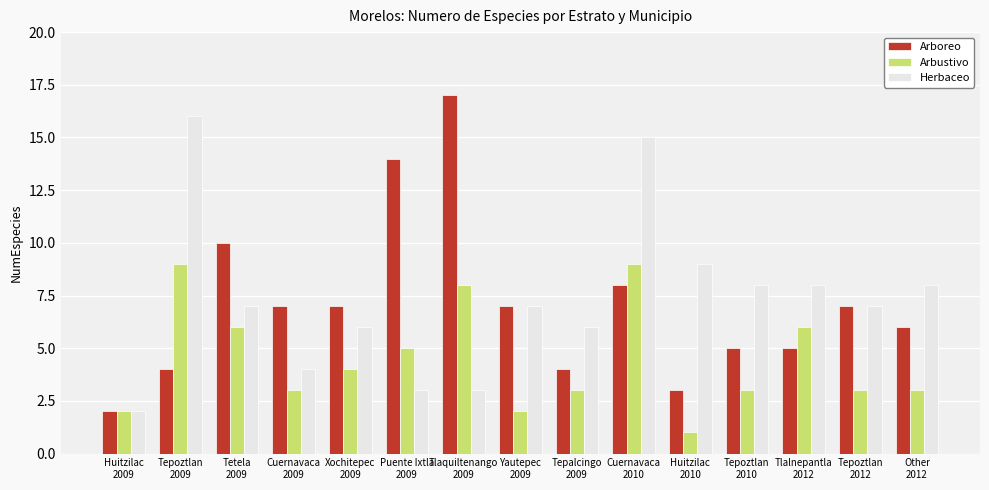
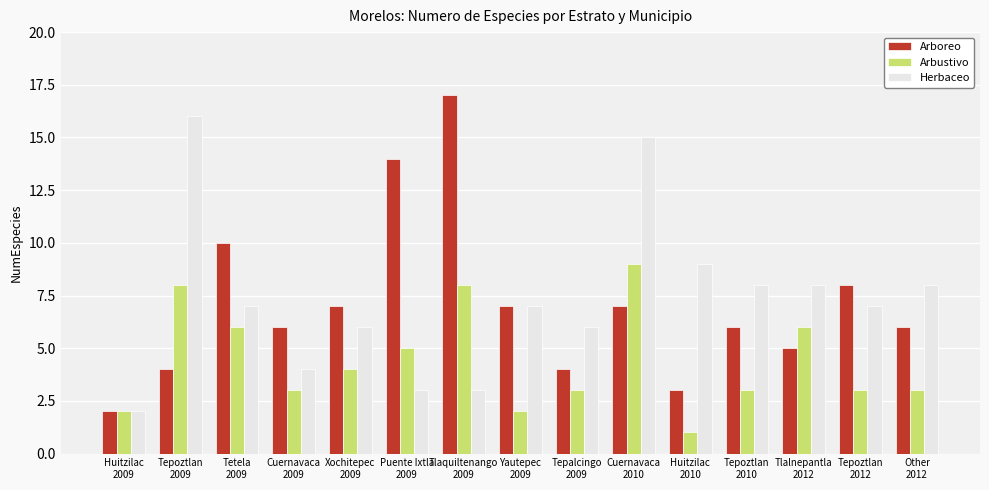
Arbustivo, Tepoztlan 2009: 9 -> 8
Arboreo, Cuernavaca 2009: 7 -> 6
Arboreo, Cuernavaca 2010: 8 -> 7
Arboreo, Tepoztlan 2010: 5 -> 6
Arboreo, Tepoztlan 2012: 7 -> 8
